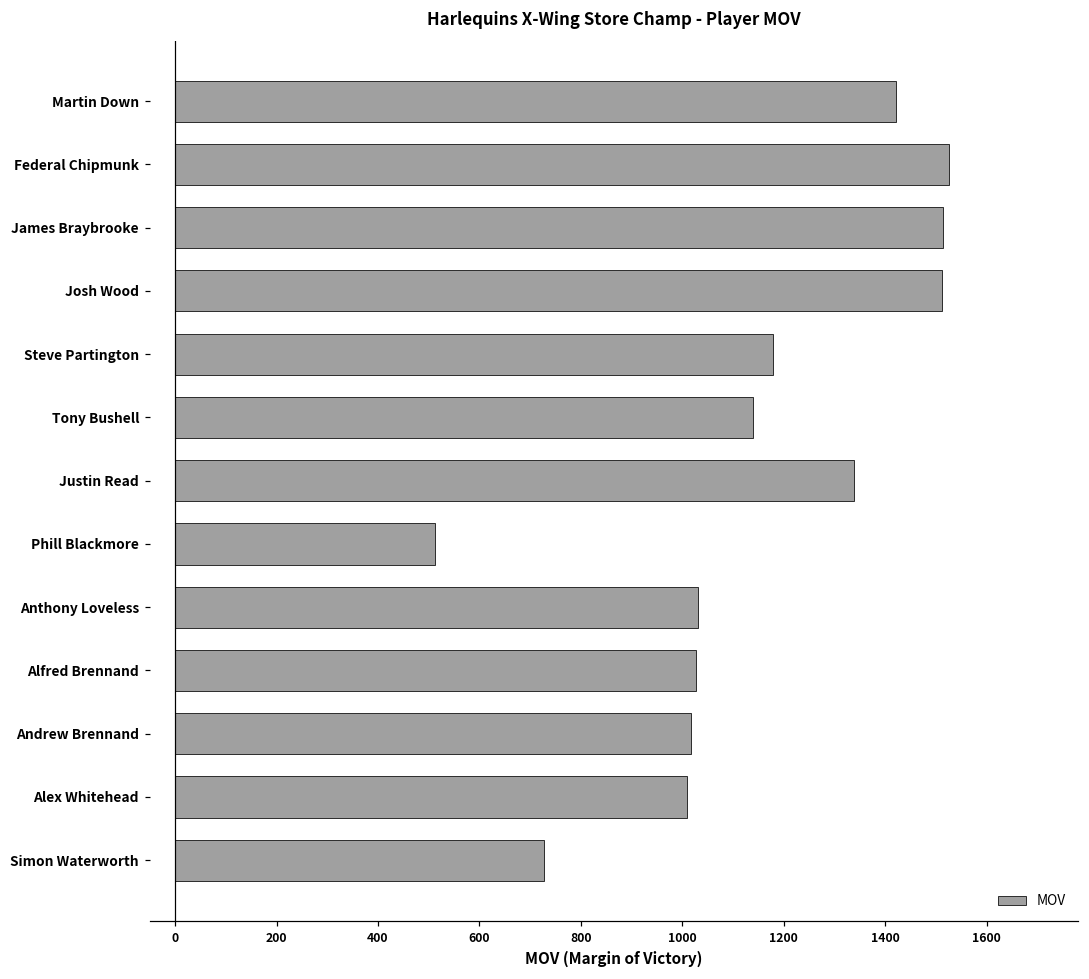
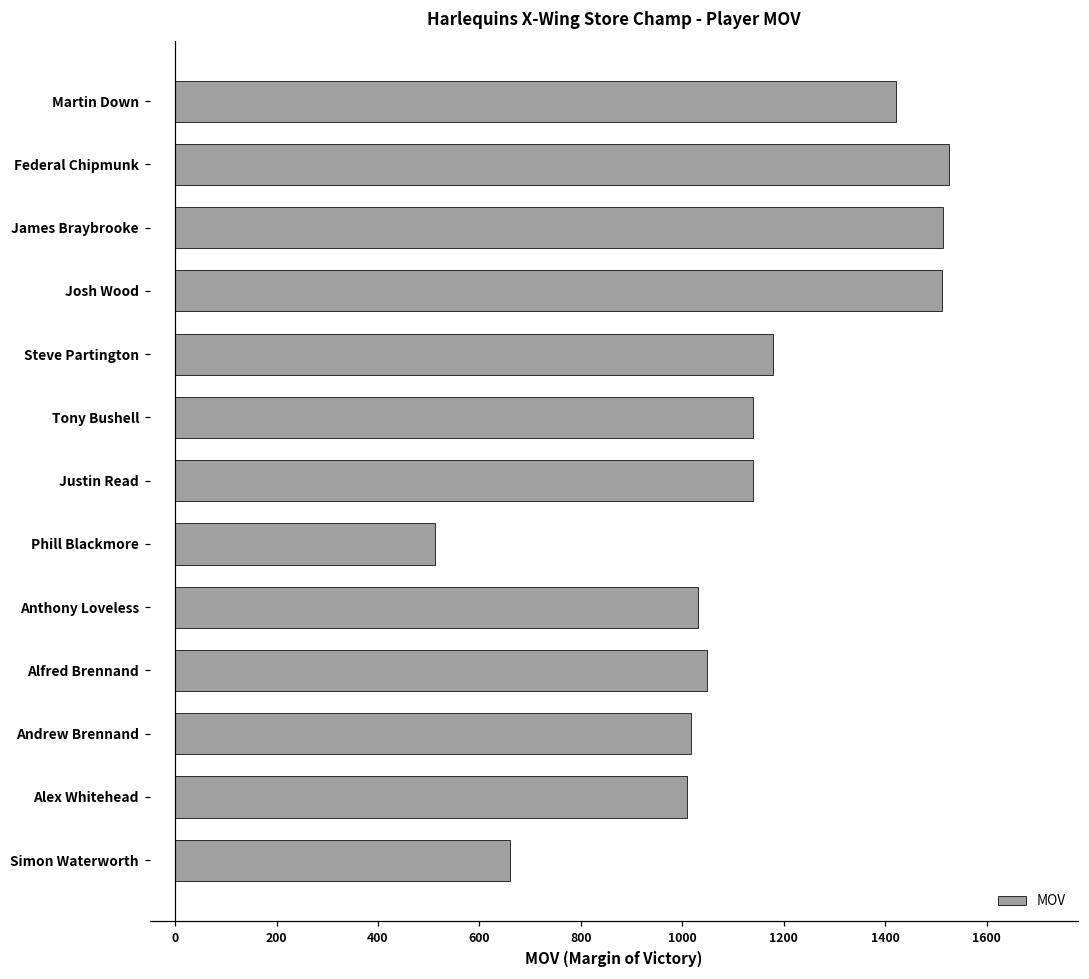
Justin Read: 1340 -> 1140
Alfred Brennand: 1030 -> 1050
Simon Waterworth: 730 -> 660
